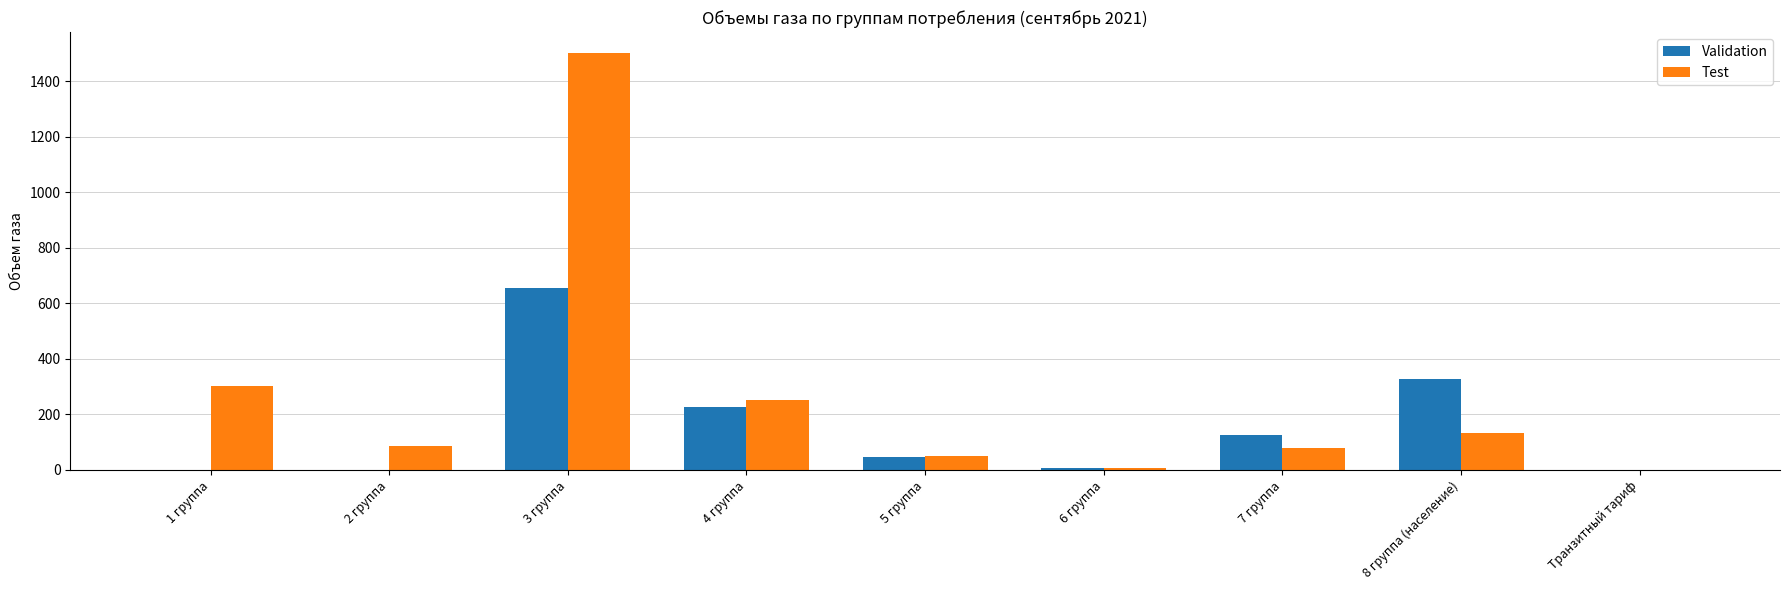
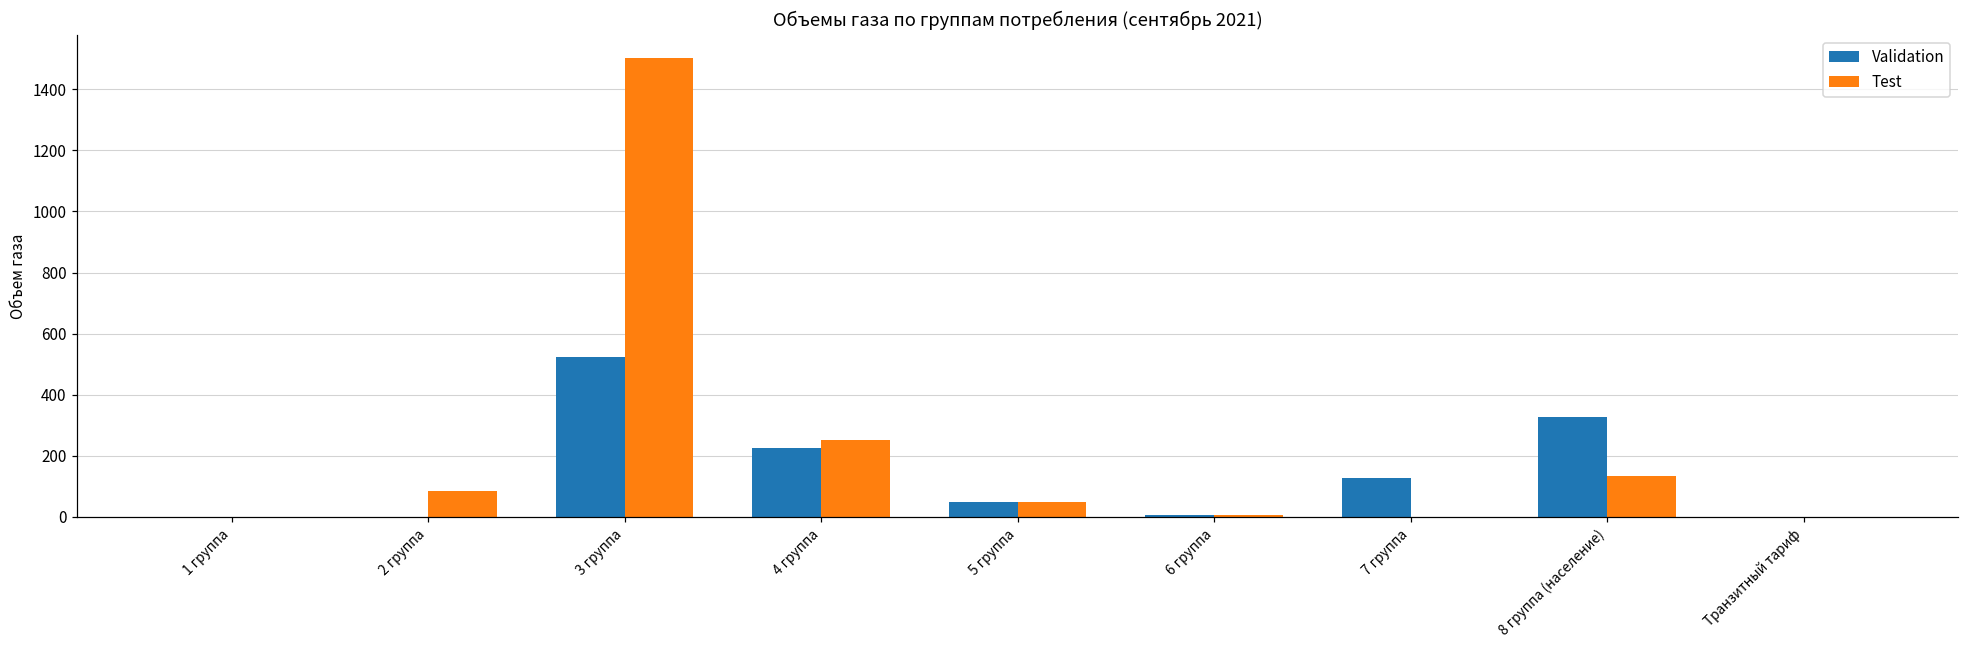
Test, 1 группа: 300 -> 0
Validation, 3 группа: 650 -> 520
Test, 7 группа: 80 -> 0
